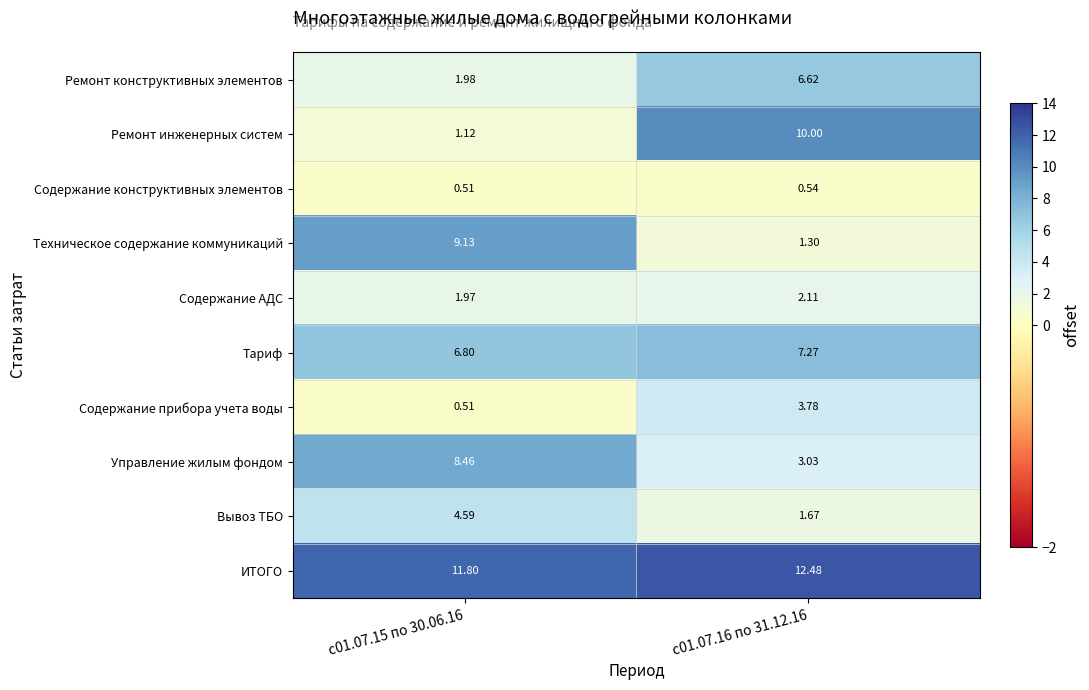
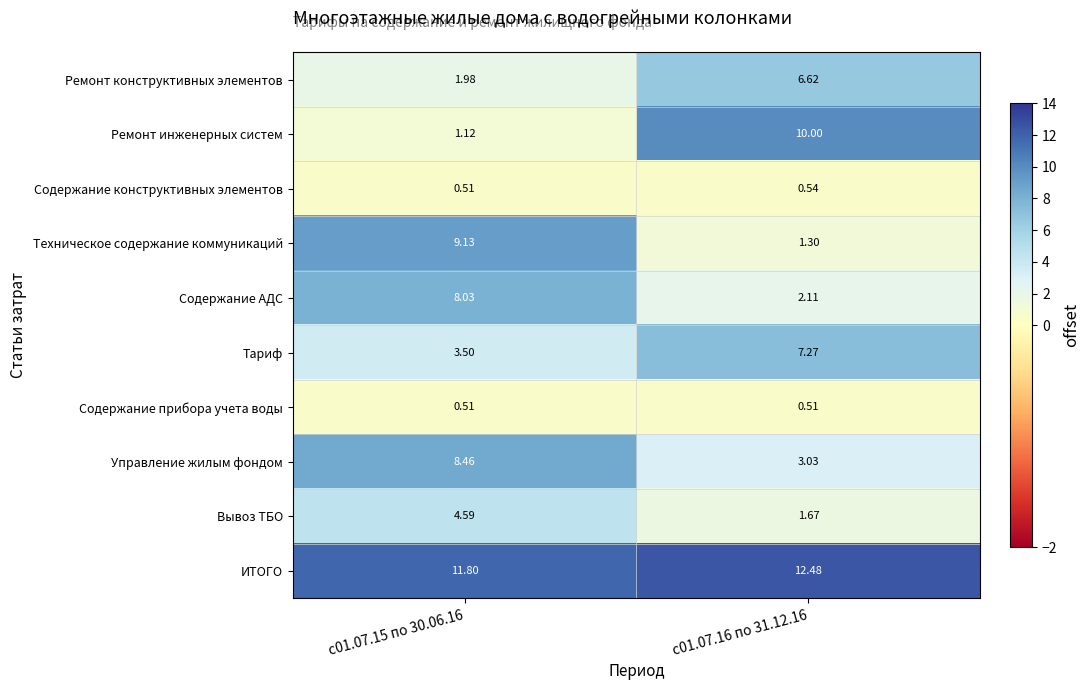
Содержание АДС, с01.07.15 по 30.06.16: 1.97 -> 8.03
Тариф, с01.07.15 по 30.06.16: 6.80 -> 3.50
Содержание прибора учета воды, с01.07.16 по 31.12.16: 3.78 -> 0.51
